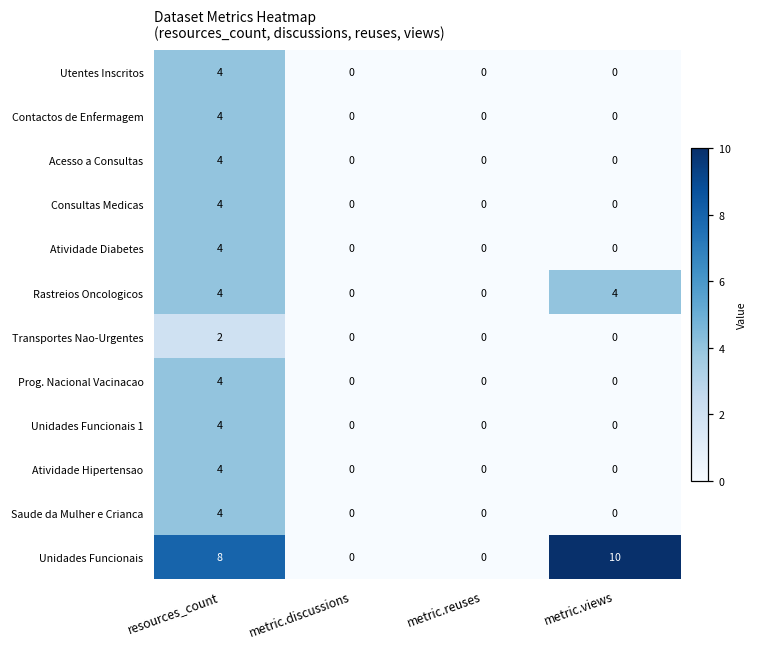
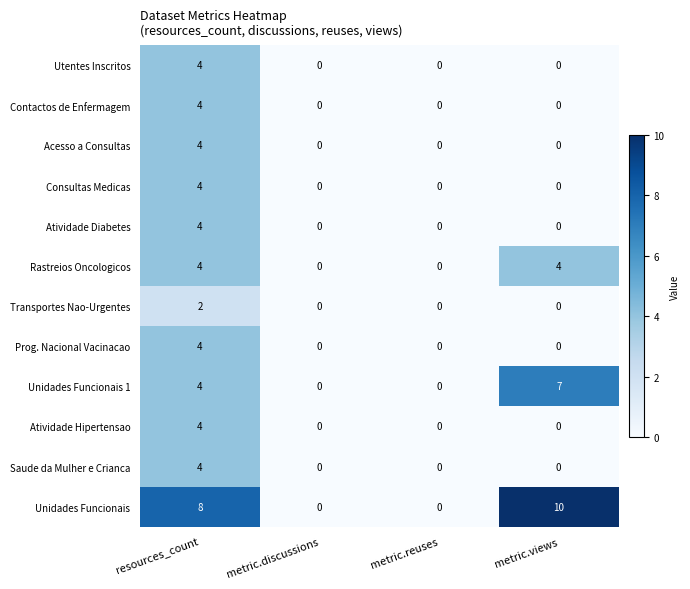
Unidades Funcionais 1, metric.views: 0 -> 7
